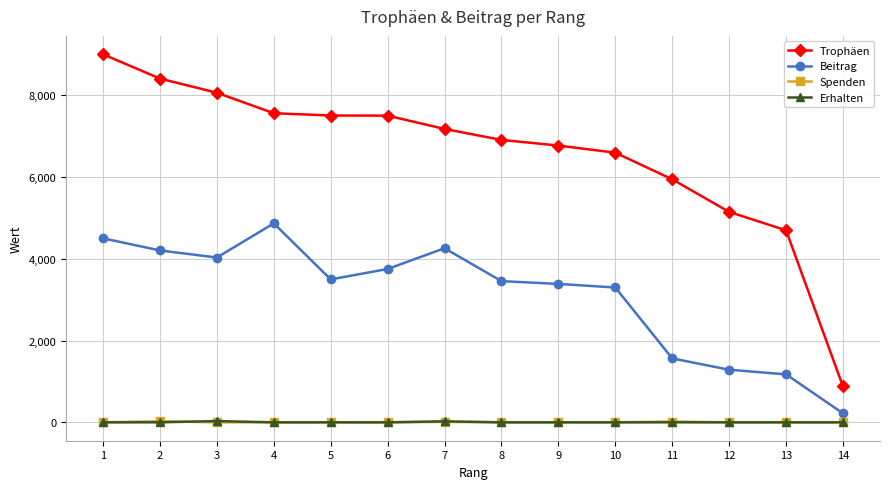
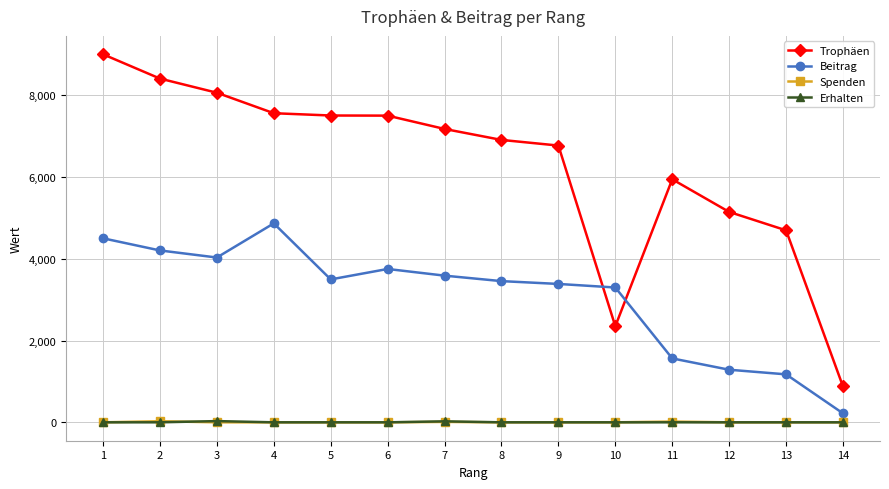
Beitrag, 7: 4,300 -> 3,600
Trophäen, 10: 6,600 -> 2,400
